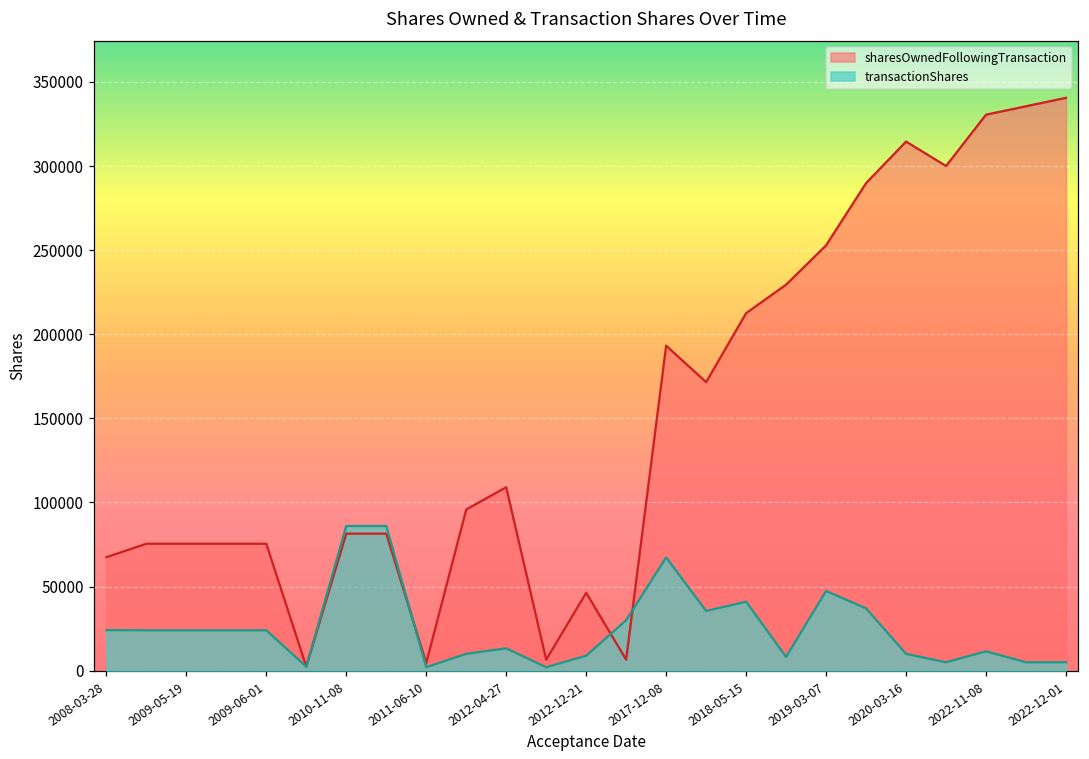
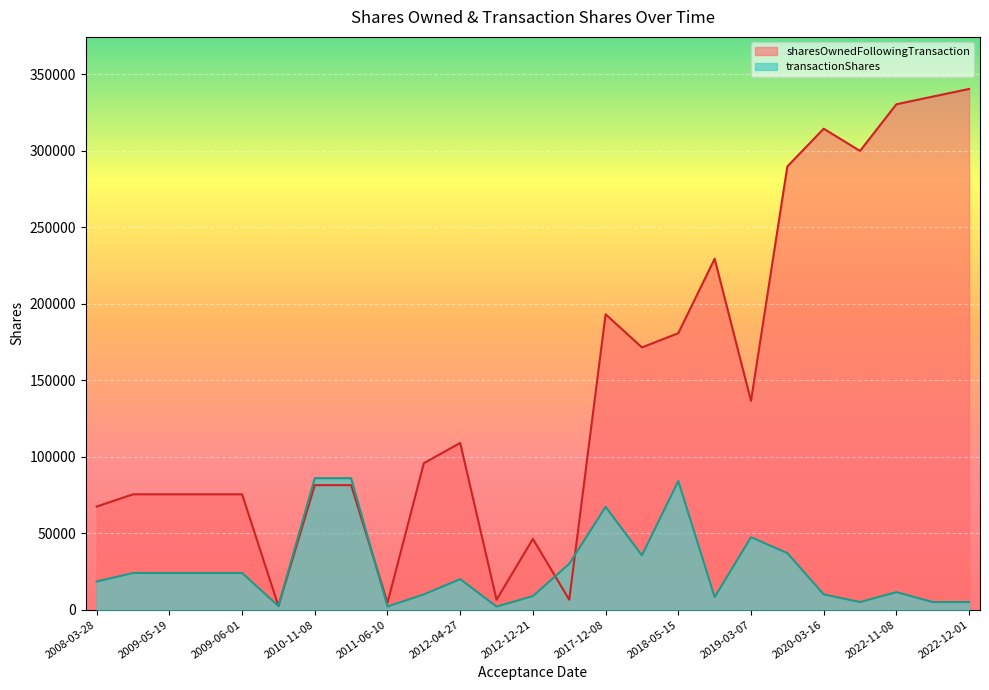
transactionShares, 2008-03-28: 24000 -> 18000
transactionShares, 2012-04-27: 13000 -> 20000
sharesOwnedFollowingTransaction, 2018-05-15: 213000 -> 181000
transactionShares, 2018-05-15: 41000 -> 84000
sharesOwnedFollowingTransaction, 2019-03-07: 253000 -> 137000
